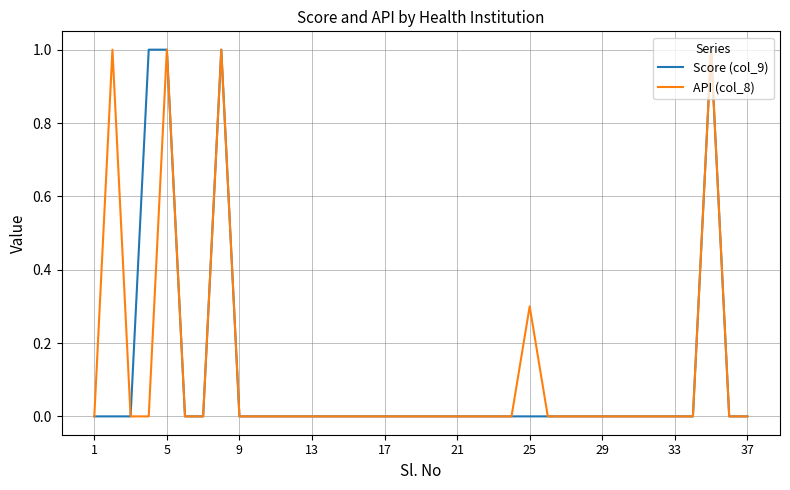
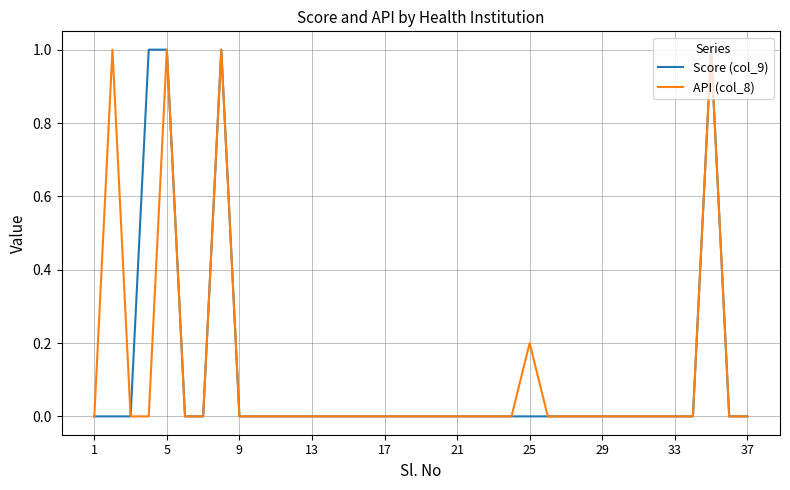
API (col_8), 25: 0.3 -> 0.2
